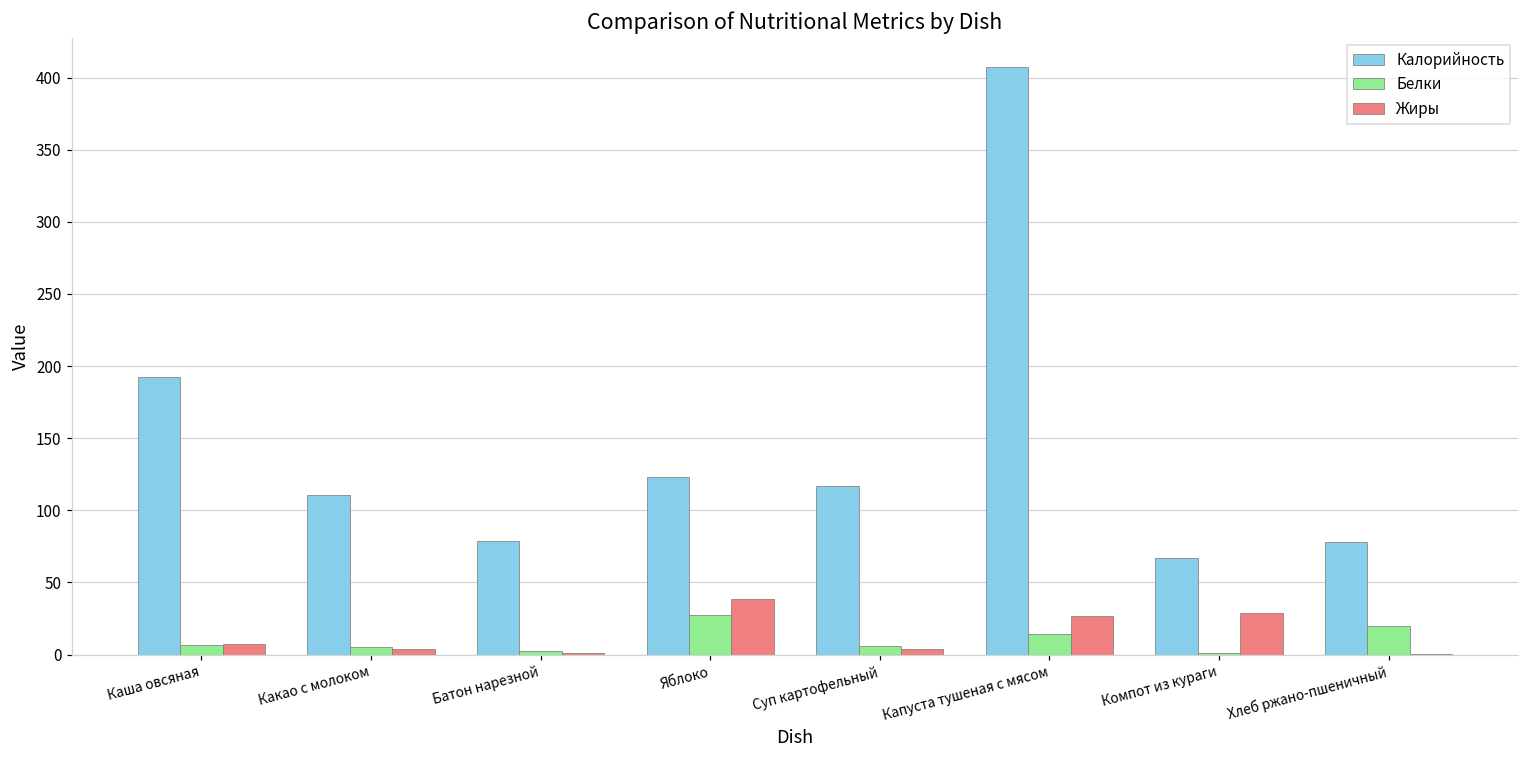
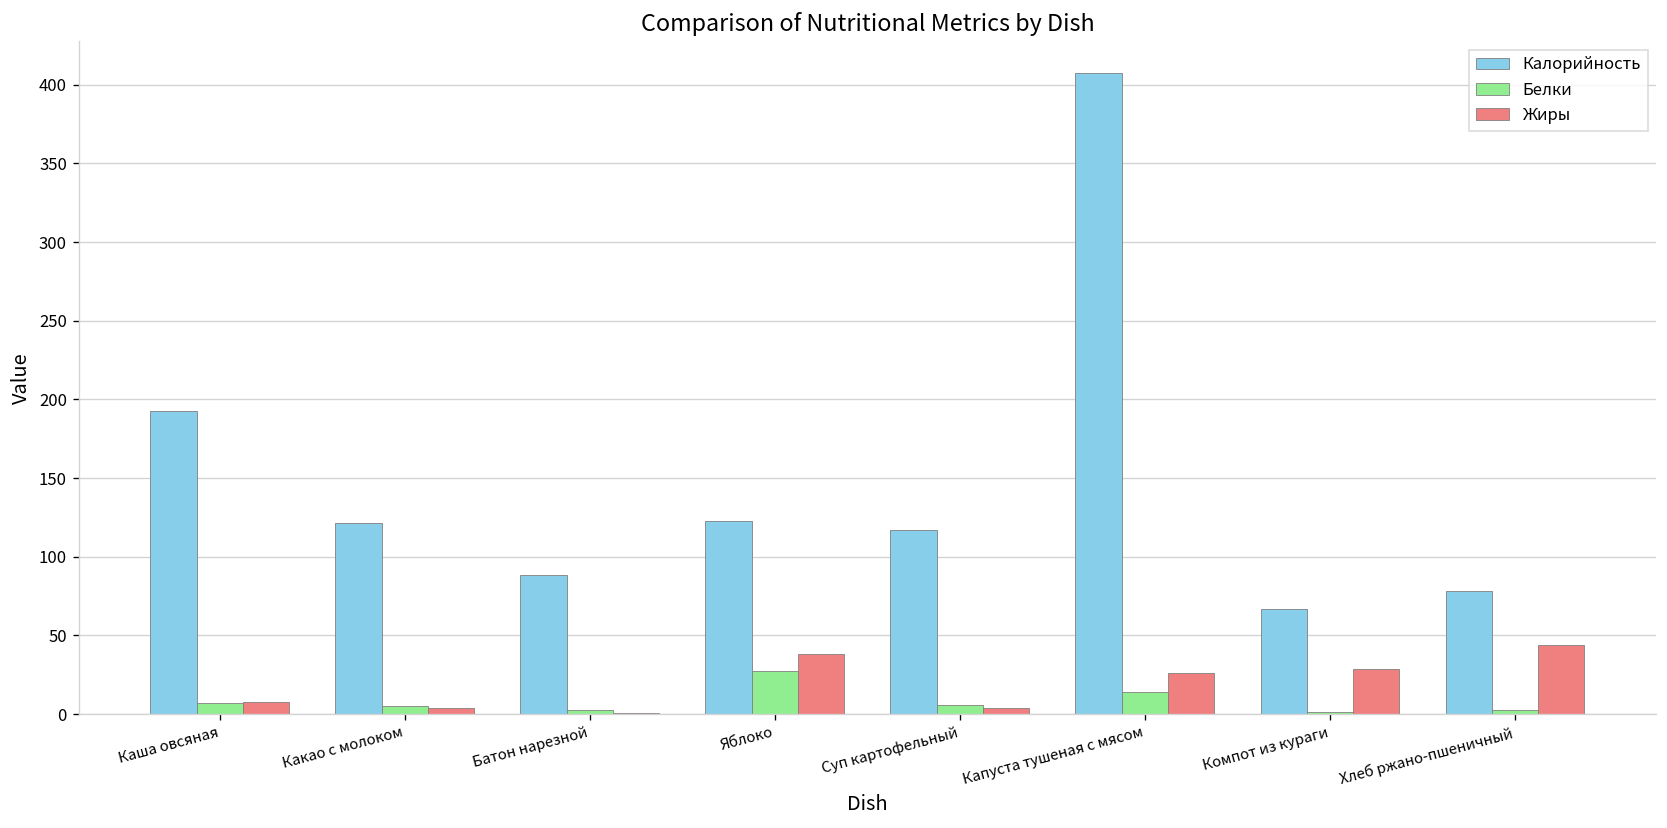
Калорийность, Какао с молоком: 111 -> 122
Калорийность, Батон нарезной: 79 -> 89
Белки, Хлеб ржано-пшеничный: 20 -> 3
Жиры, Хлеб ржано-пшеничный: 1 -> 44
